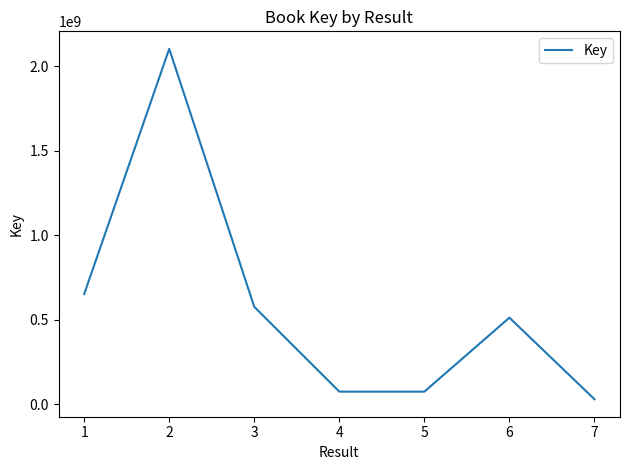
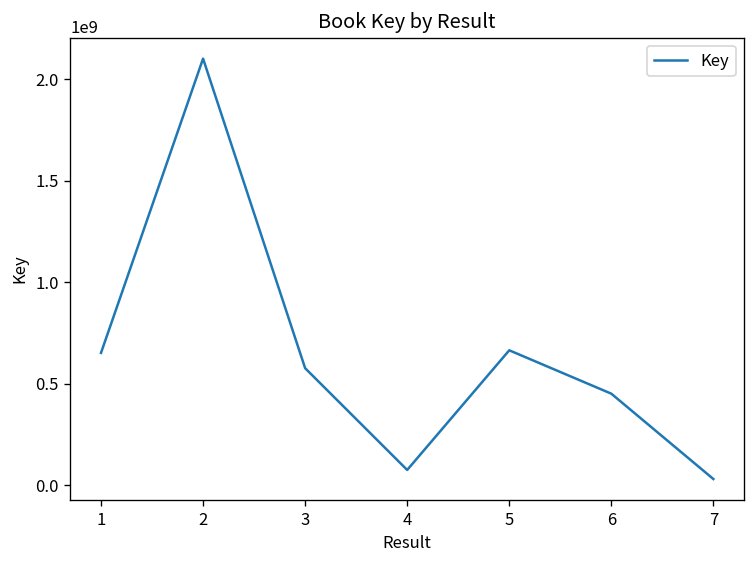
5: 80000000 -> 670000000
6: 510000000 -> 450000000
